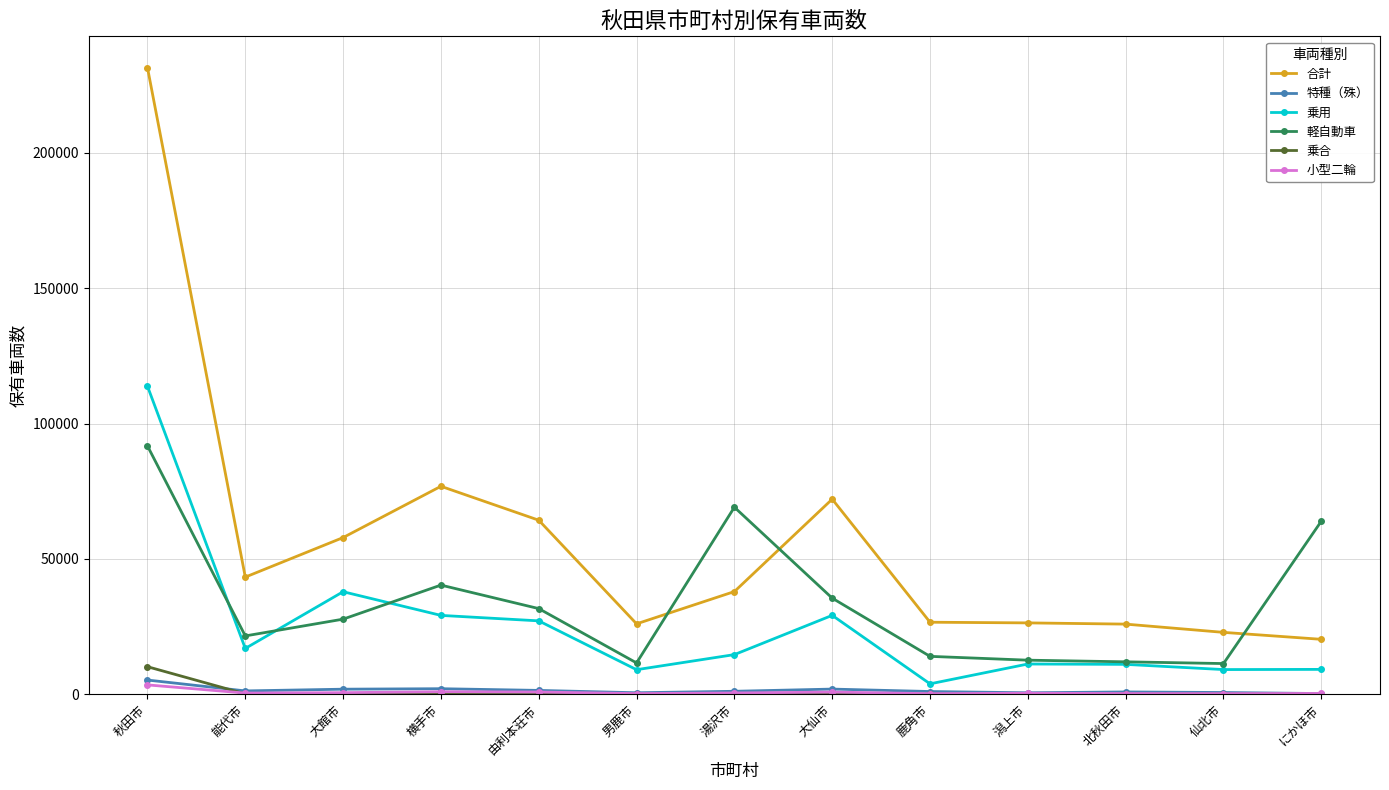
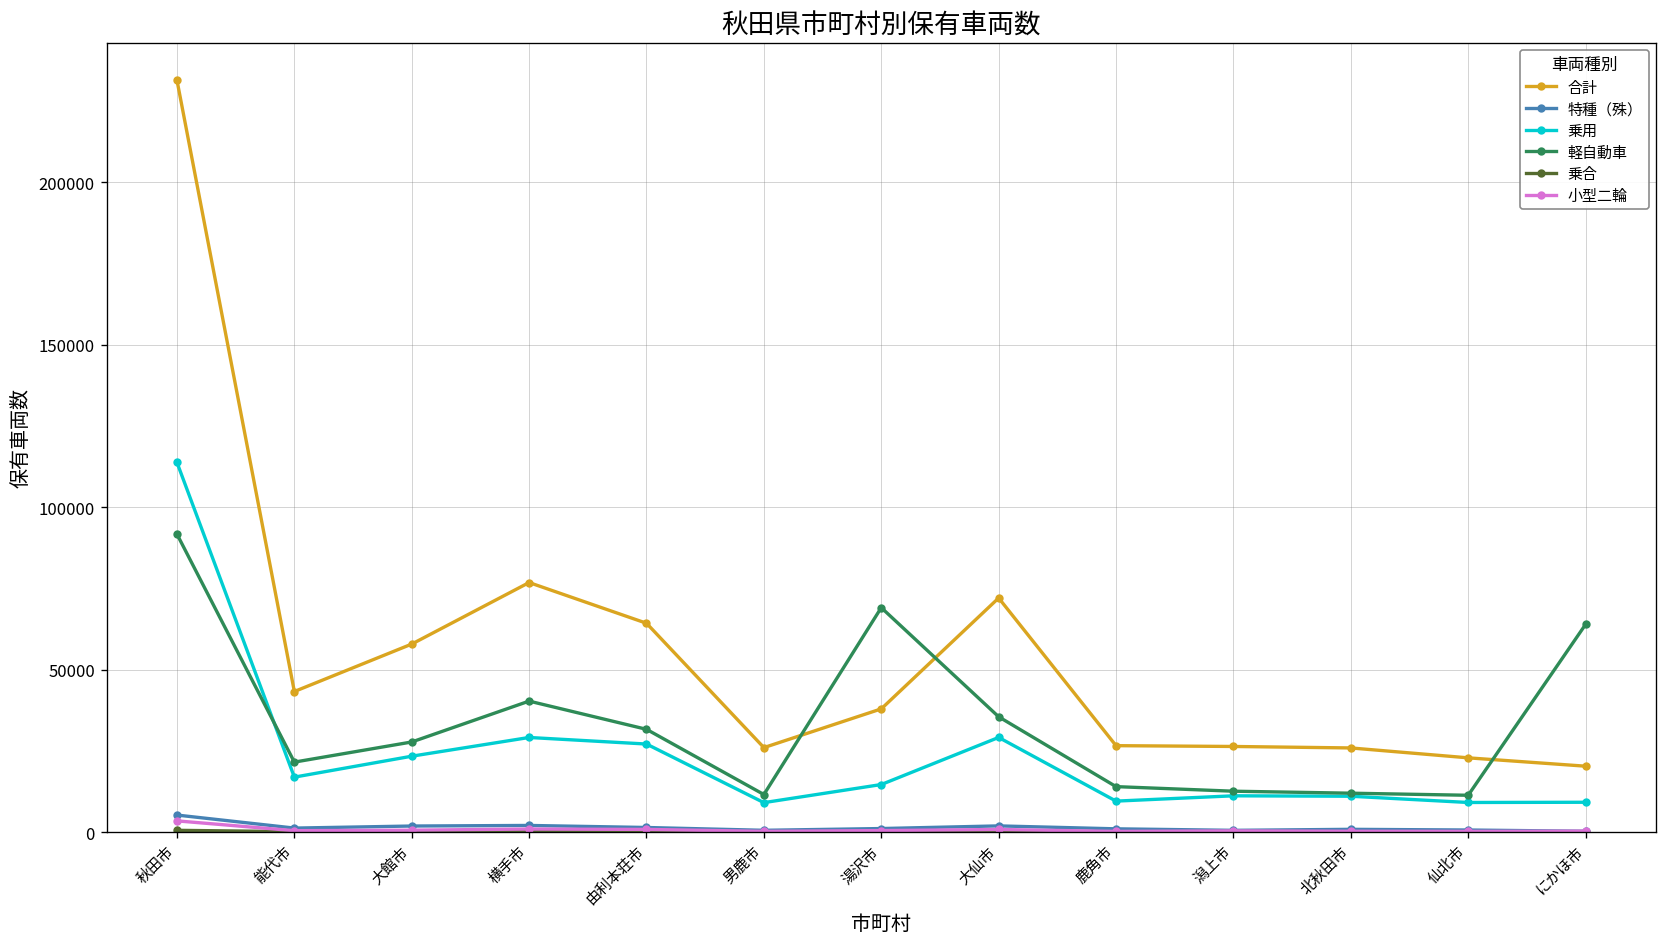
乗合, 秋田市: 10000 -> 1000
乗用, 大館市: 38000 -> 23000
乗用, 鹿角市: 4000 -> 10000
